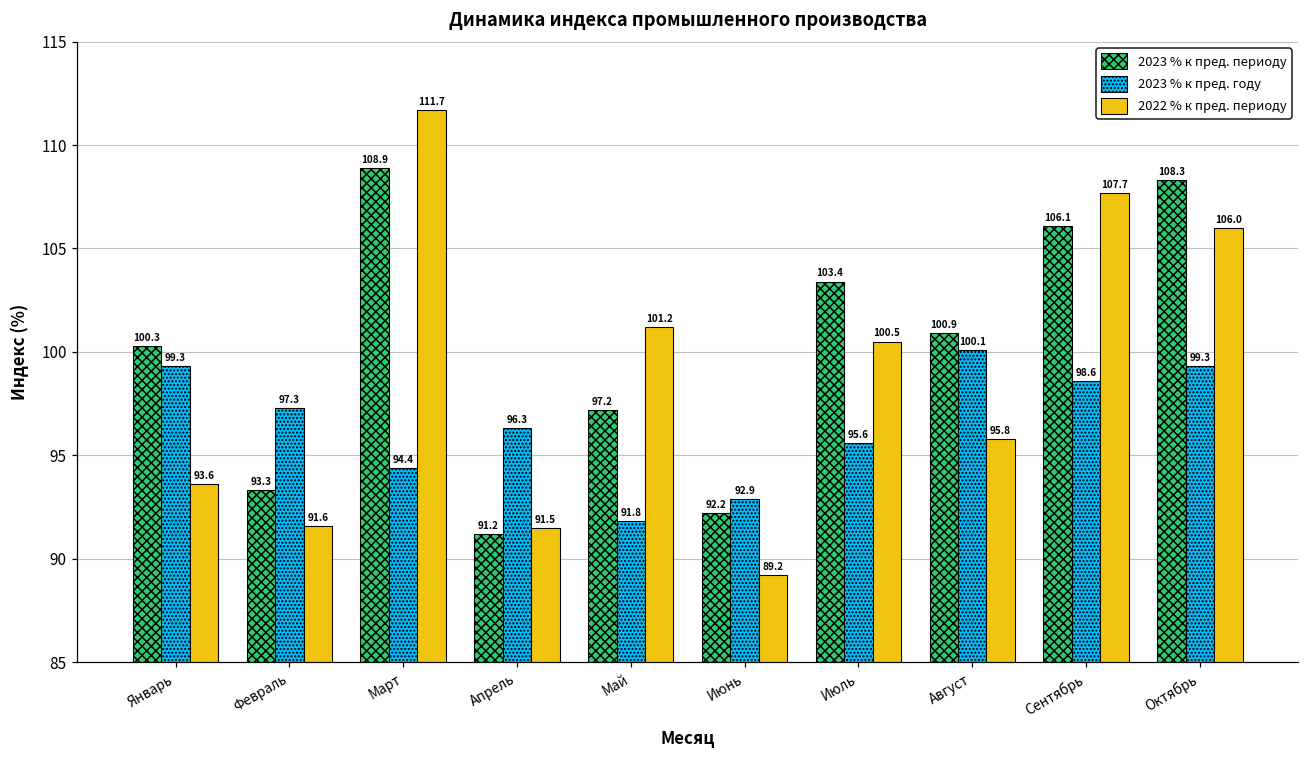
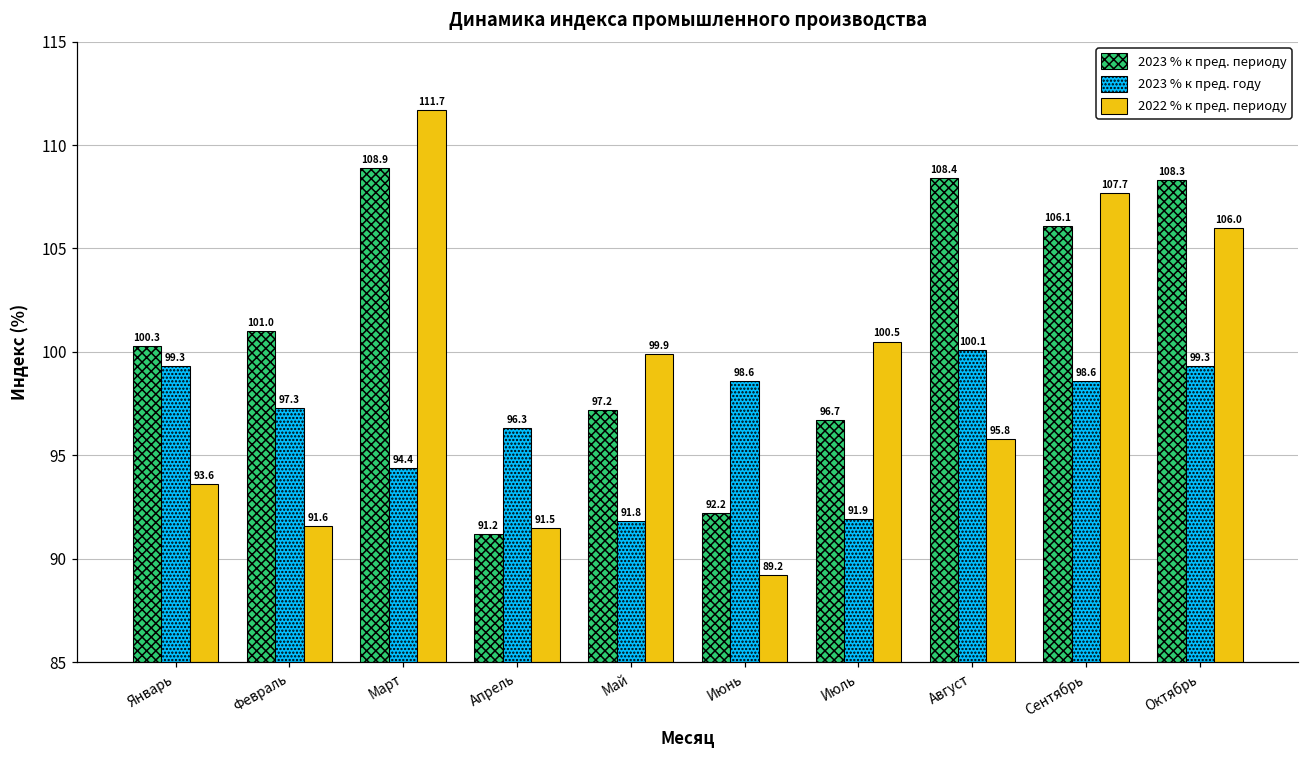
2023 % к пред. периоду, Февраль: 93.3 -> 101.0
2022 % к пред. периоду, Май: 101.2 -> 99.9
2023 % к пред. году, Июнь: 92.9 -> 98.6
2023 % к пред. периоду, Июль: 103.4 -> 96.7
2023 % к пред. году, Июль: 95.6 -> 91.9
2023 % к пред. периоду, Август: 100.9 -> 108.4
